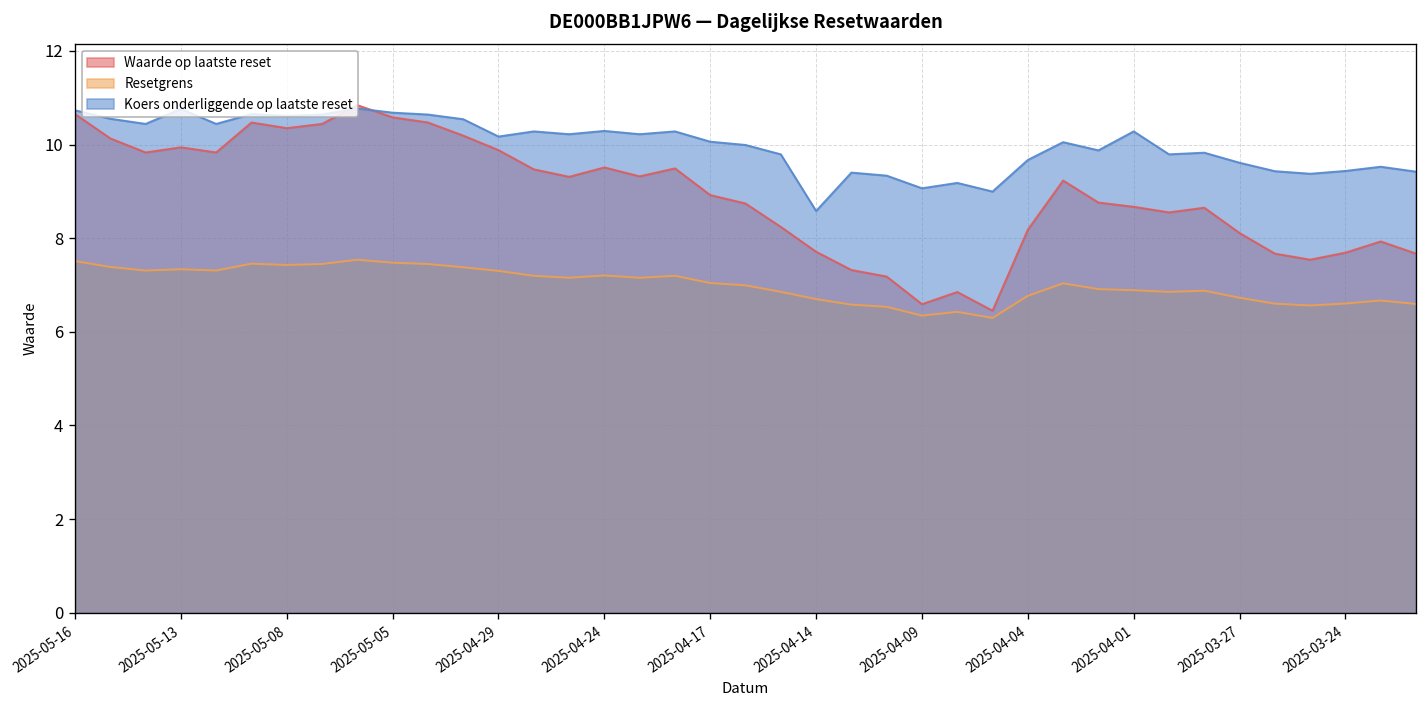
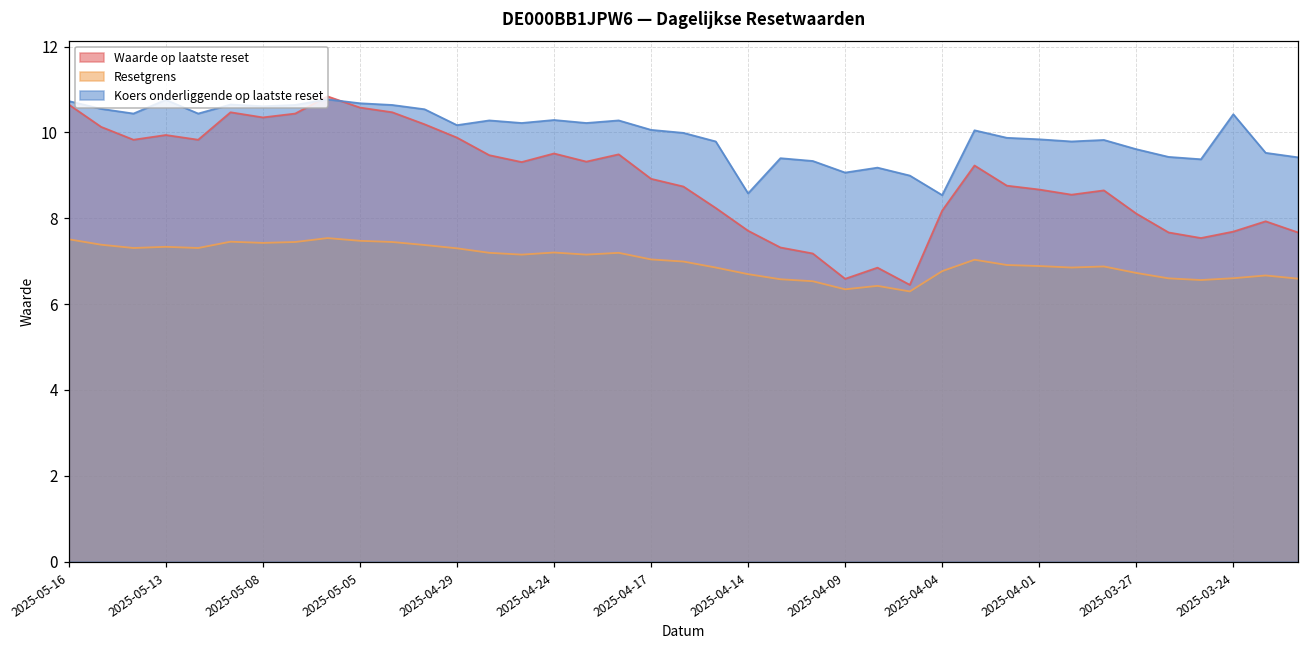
Koers onderliggende op laatste reset, 2025-04-04: 9.7 -> 8.5
Koers onderliggende op laatste reset, 2025-04-01: 10.3 -> 9.8
Koers onderliggende op laatste reset, 2025-03-24: 9.4 -> 10.4
